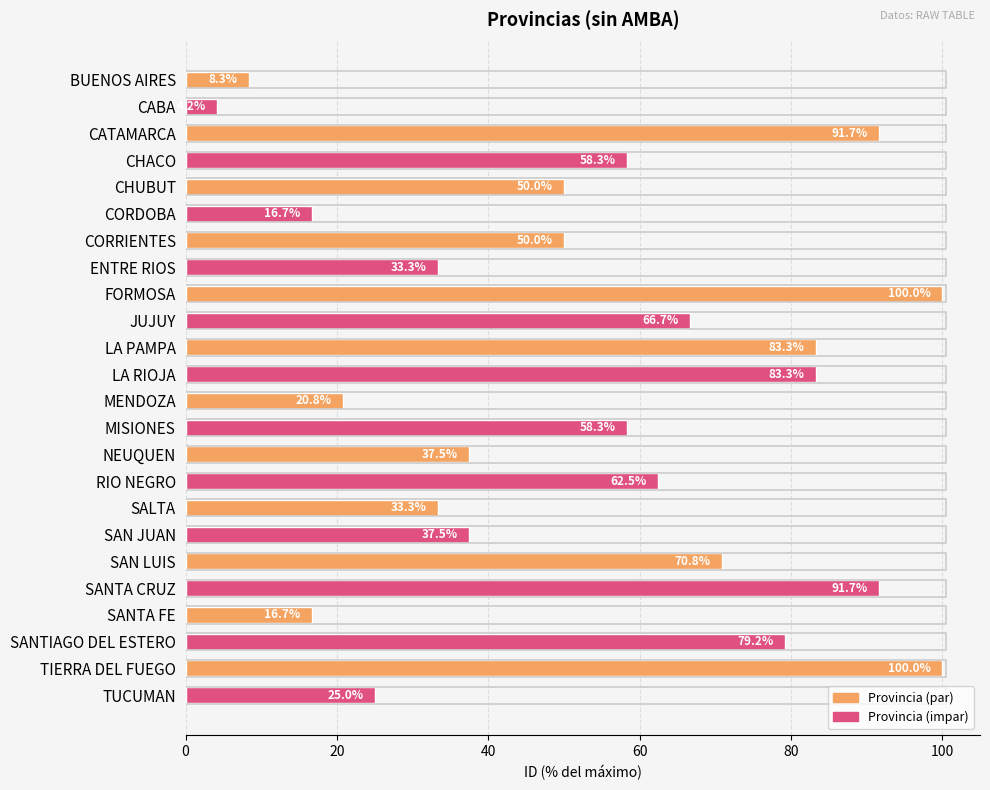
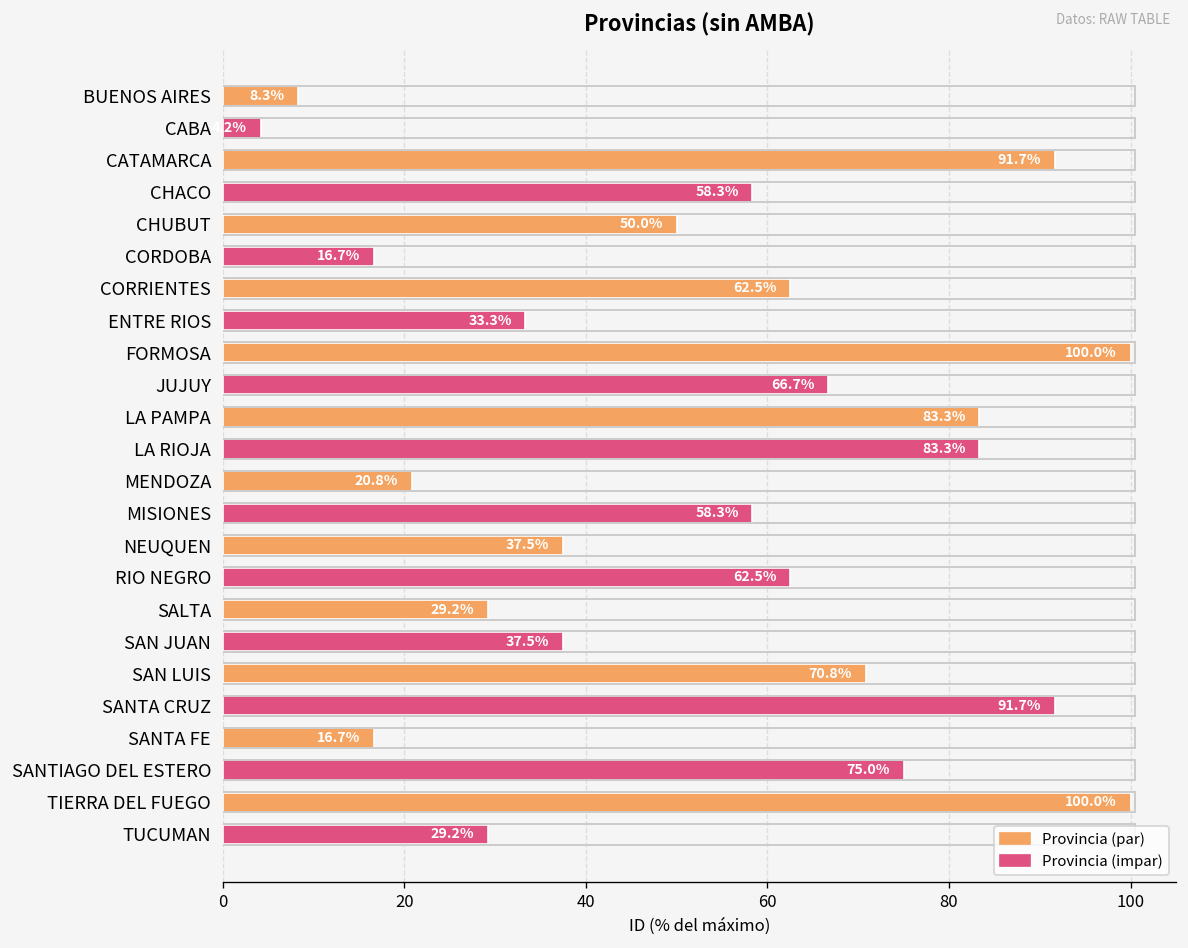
CORRIENTES: 50.0% -> 62.5%
SALTA: 33.3% -> 29.2%
SANTIAGO DEL ESTERO: 79.2% -> 75.0%
TUCUMAN: 25.0% -> 29.2%
